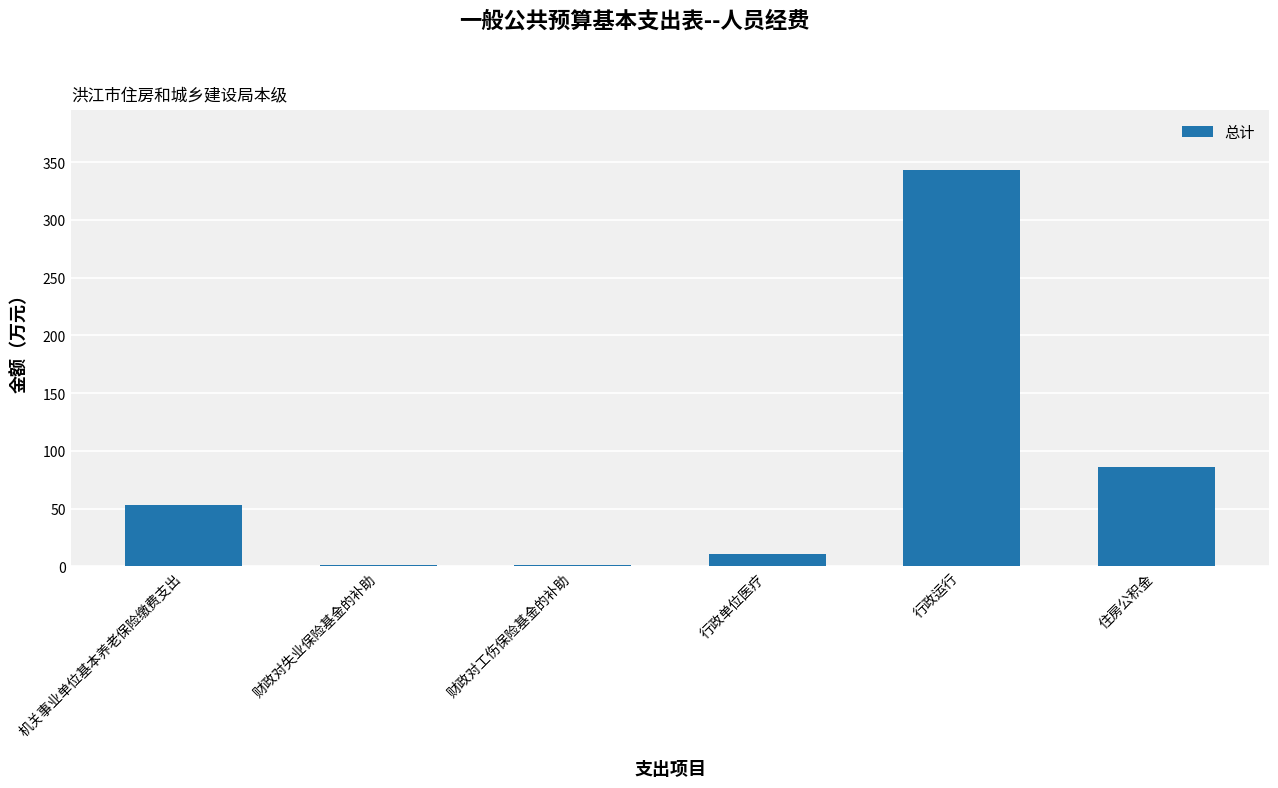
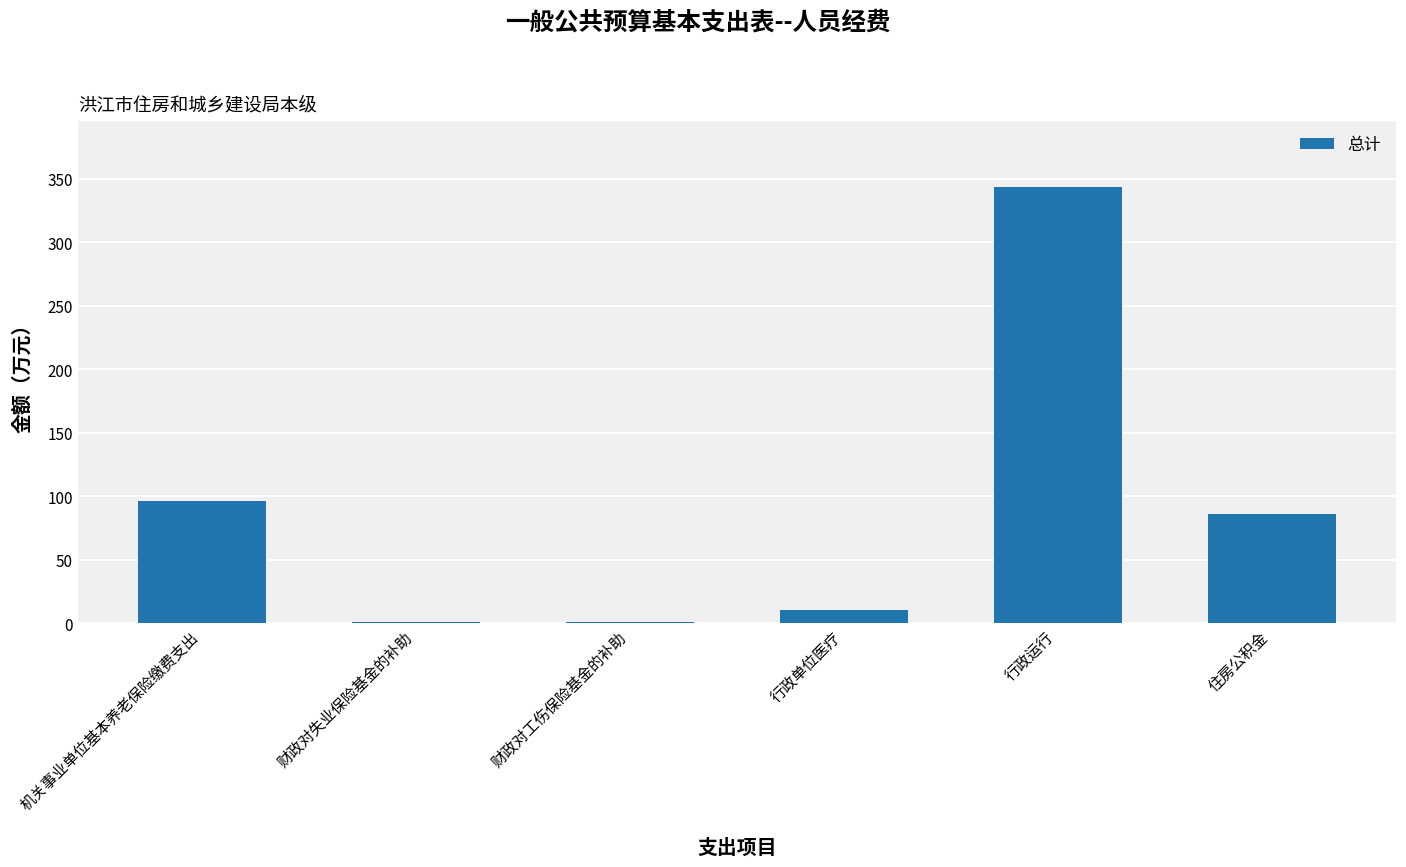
机关事业单位基本养老保险缴费支出: 53 -> 97
